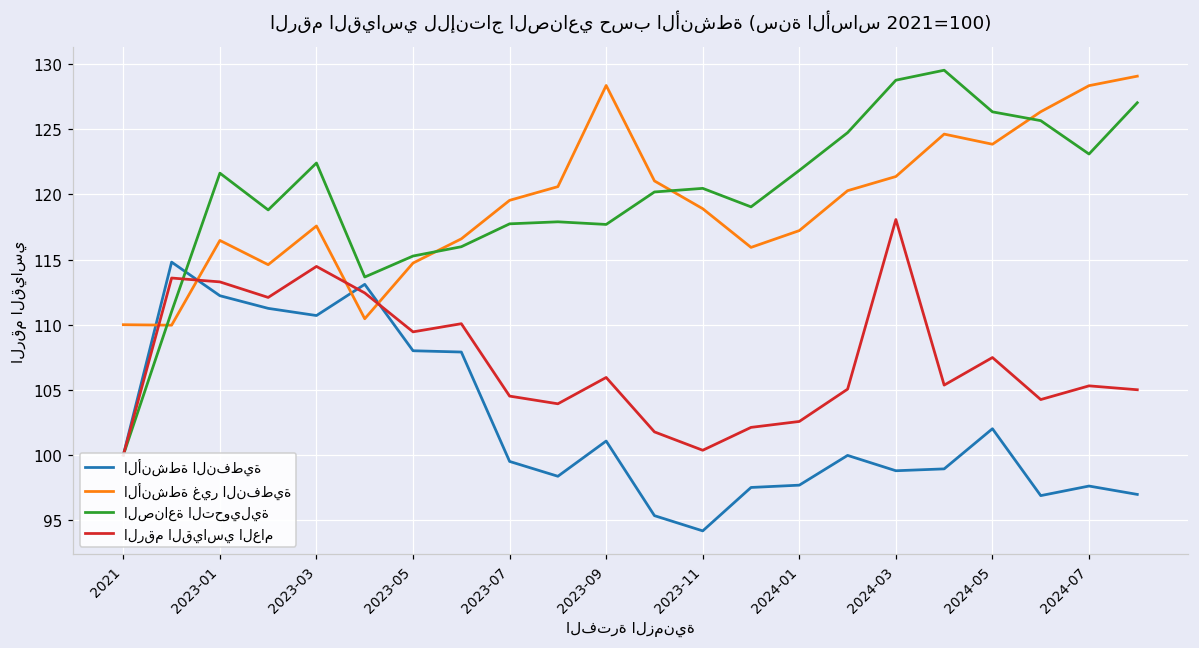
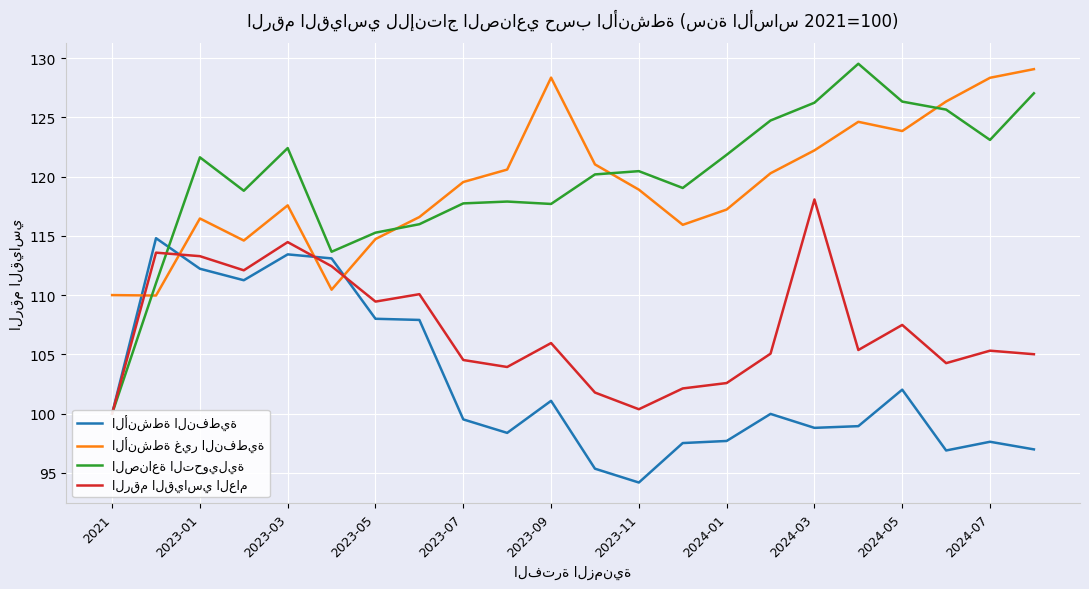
الأنشطة النفطية, 2023-03: 110.7 -> 113.4
الأنشطة غير النفطية, 2024-03: 121.4 -> 122.2
الصناعة التحويلية, 2024-03: 128.8 -> 126.2
